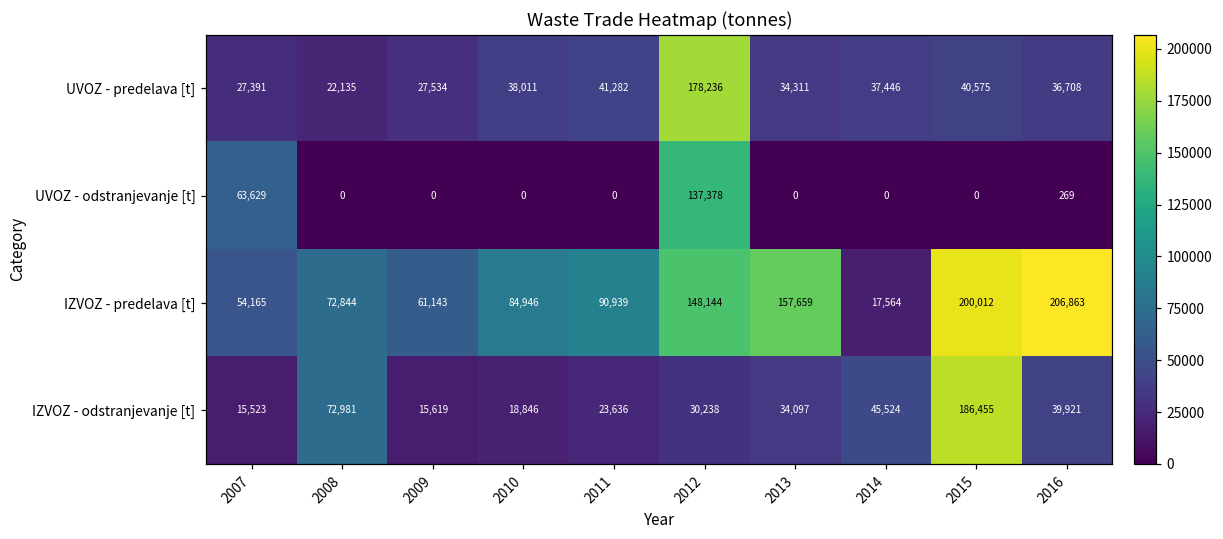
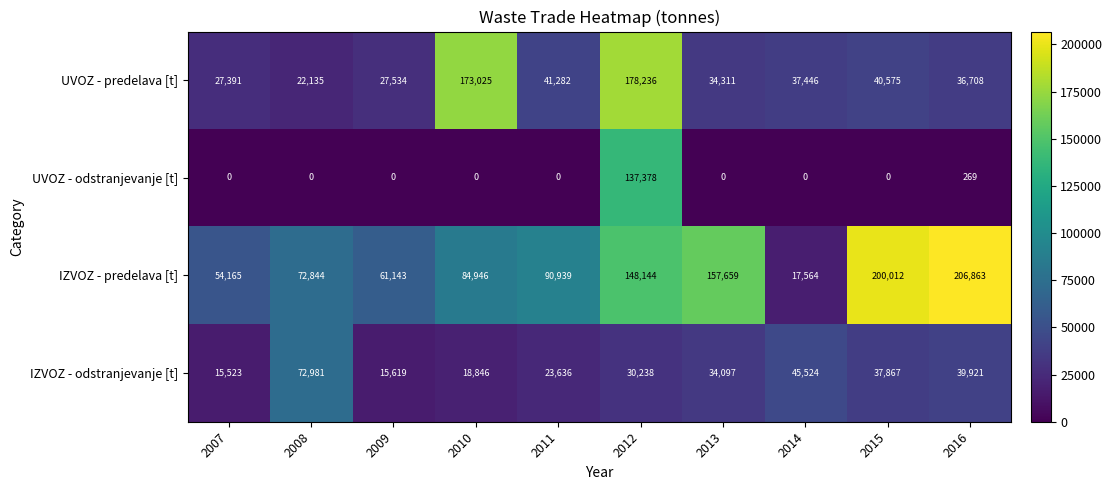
UVOZ - predelava [t], 2010: 38,011 -> 173,025
UVOZ - odstranjevanje [t], 2007: 63,629 -> 0
IZVOZ - odstranjevanje [t], 2015: 186,455 -> 37,867
